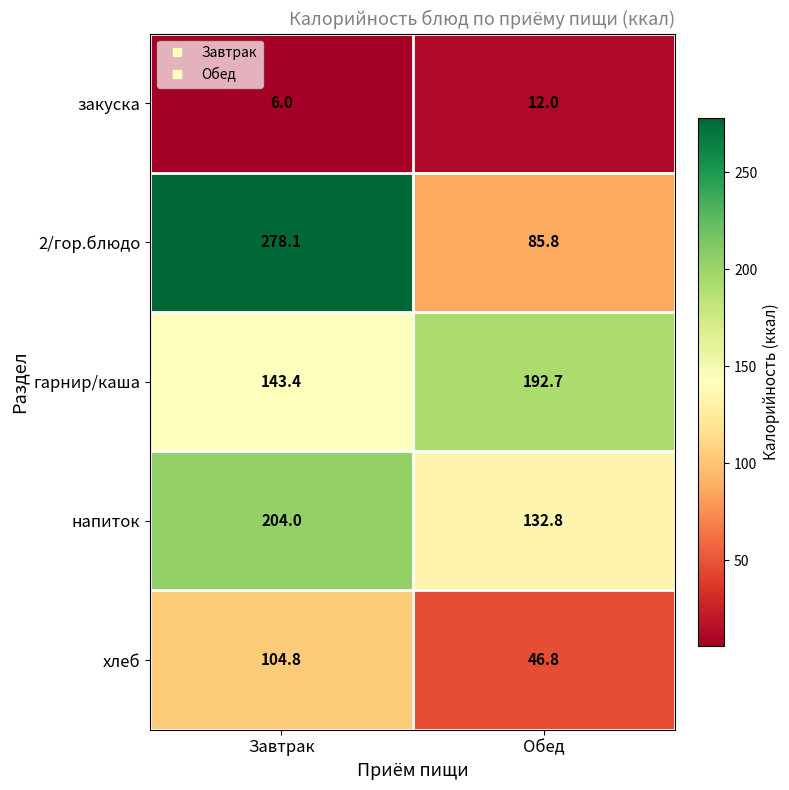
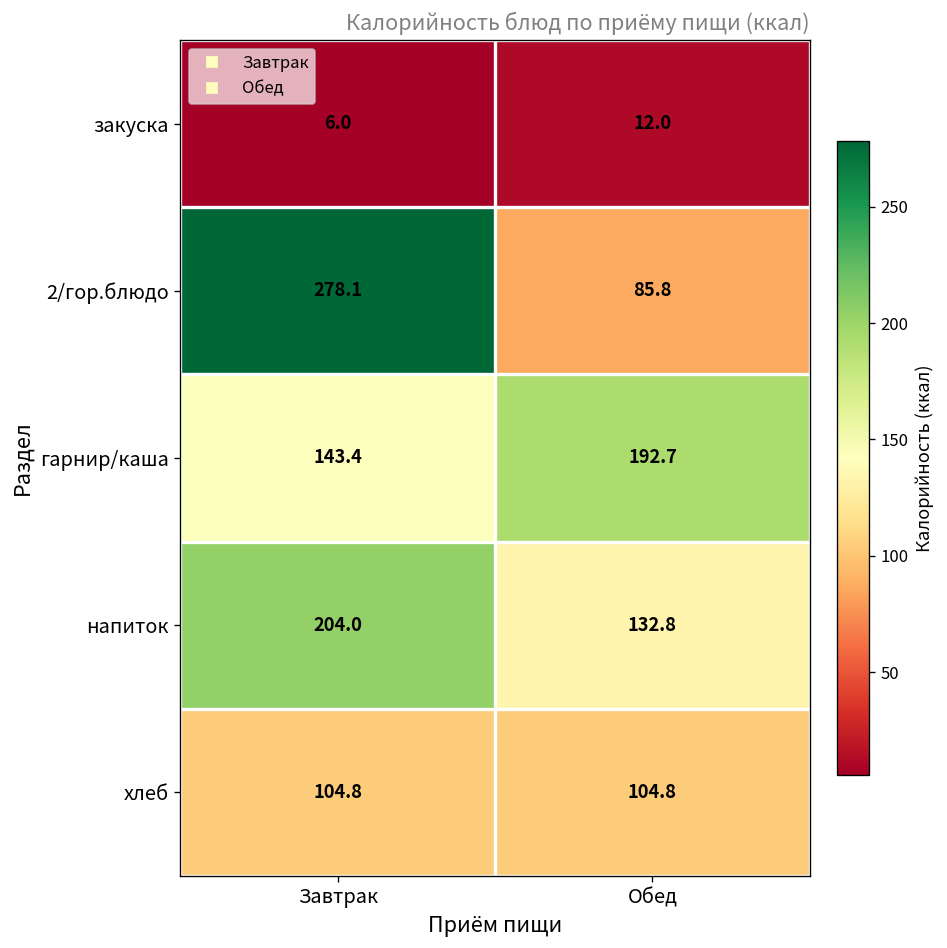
хлеб, Обед: 46.8 -> 104.8
